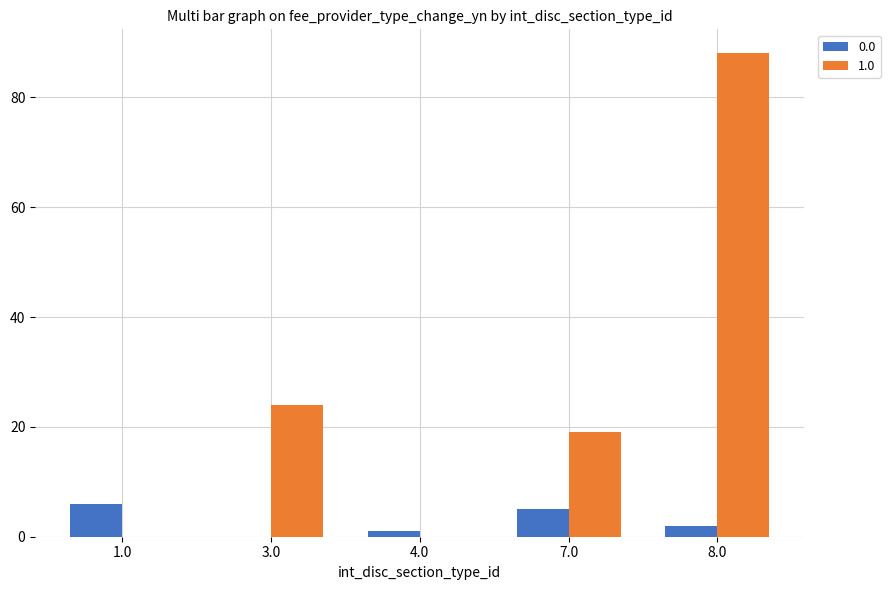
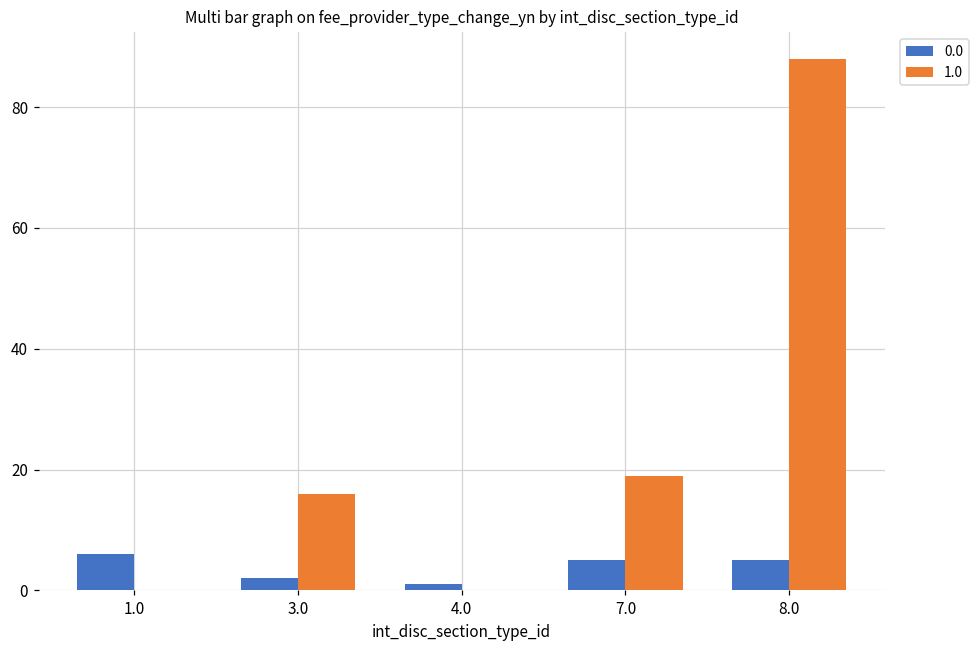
0.0, 3.0: 0 -> 2
1.0, 3.0: 24 -> 16
0.0, 8.0: 2 -> 5
